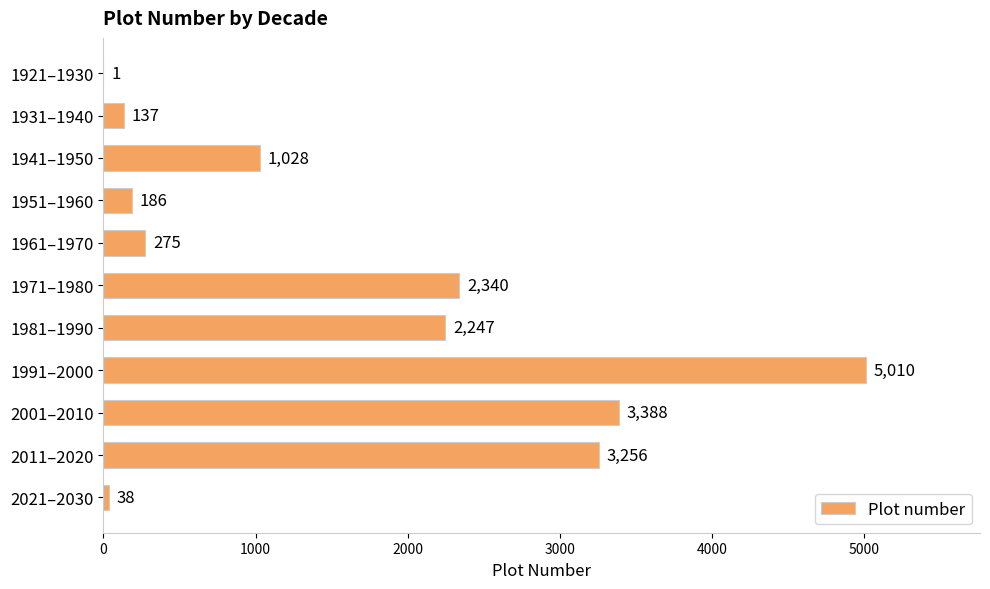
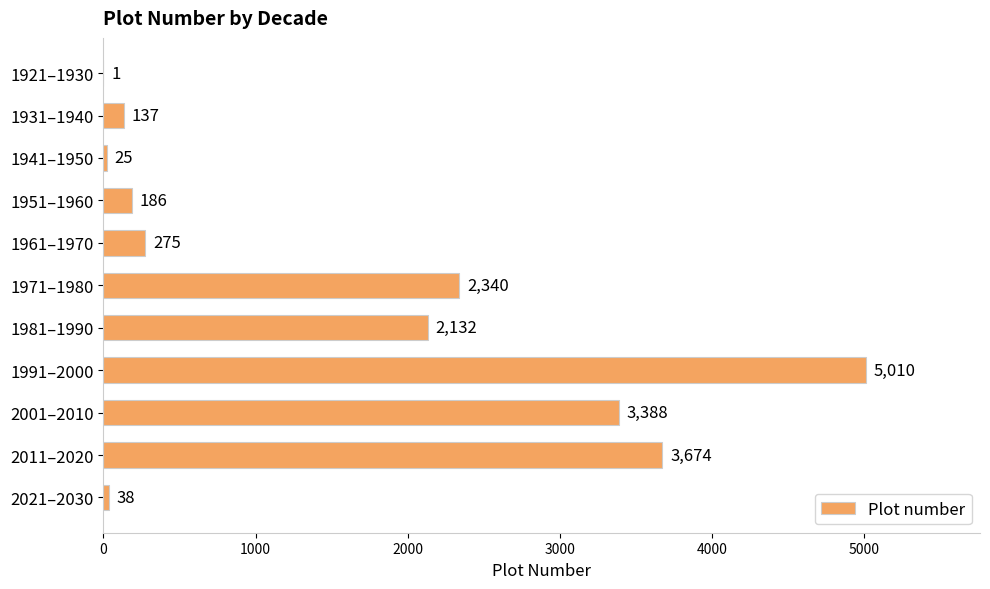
1941–1950: 1,028 -> 25
1981–1990: 2,247 -> 2,132
2011–2020: 3,256 -> 3,674
